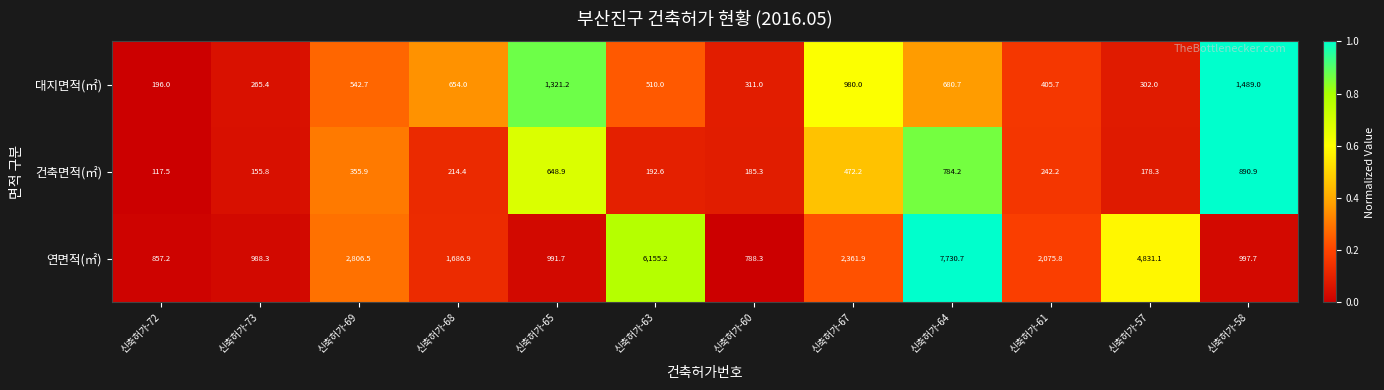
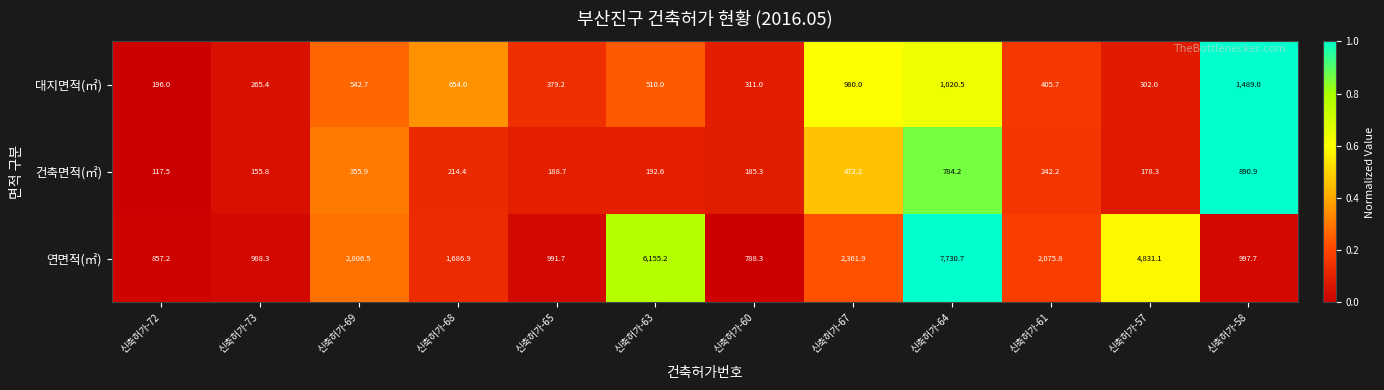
대지면적(㎡), 신축허가-65: 1,321.2 -> 379.2
대지면적(㎡), 신축허가-64: 680.7 -> 1,020.5
건축면적(㎡), 신축허가-65: 648.9 -> 188.7
